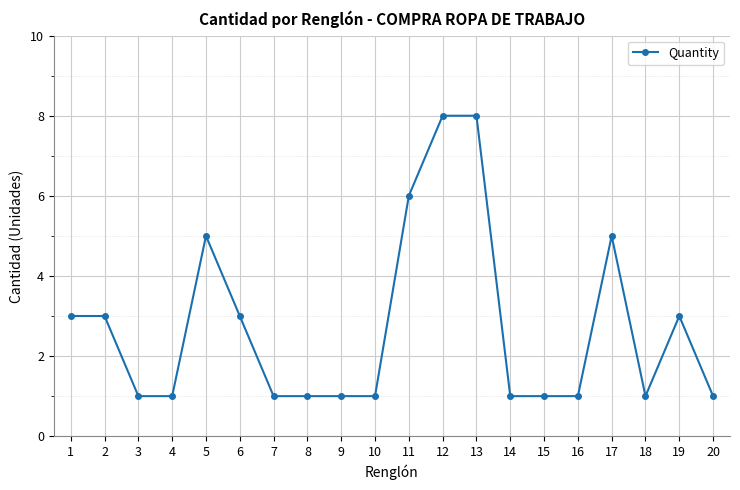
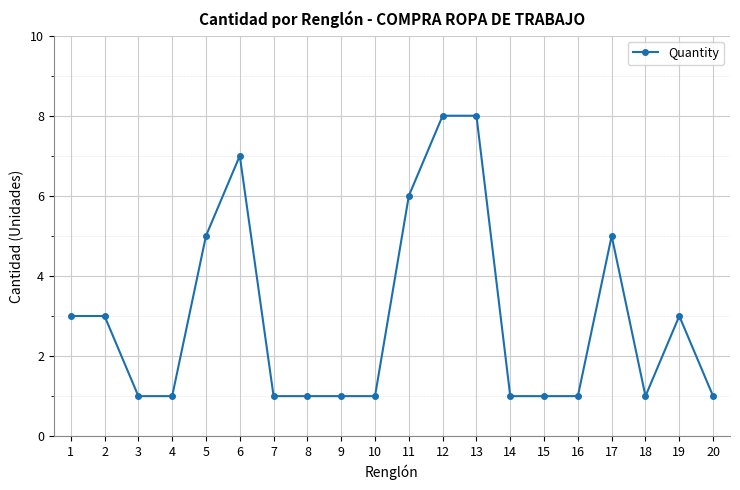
6: 3 -> 7
